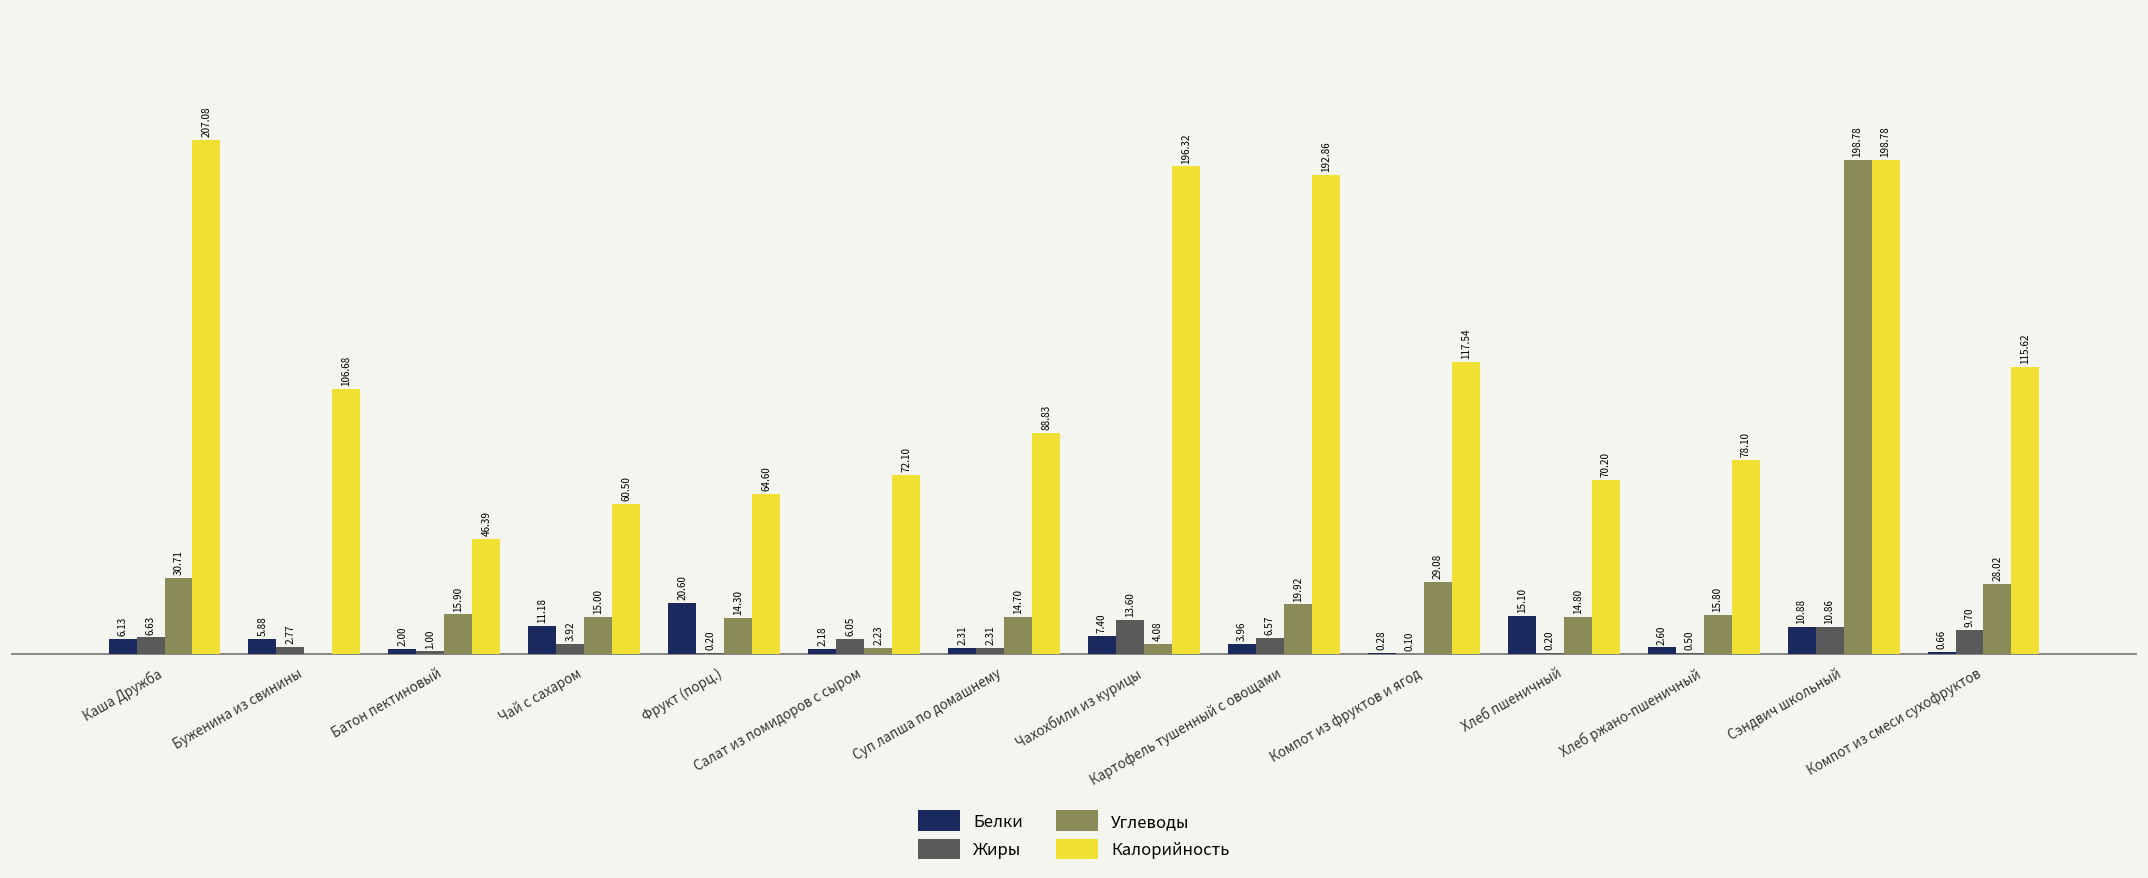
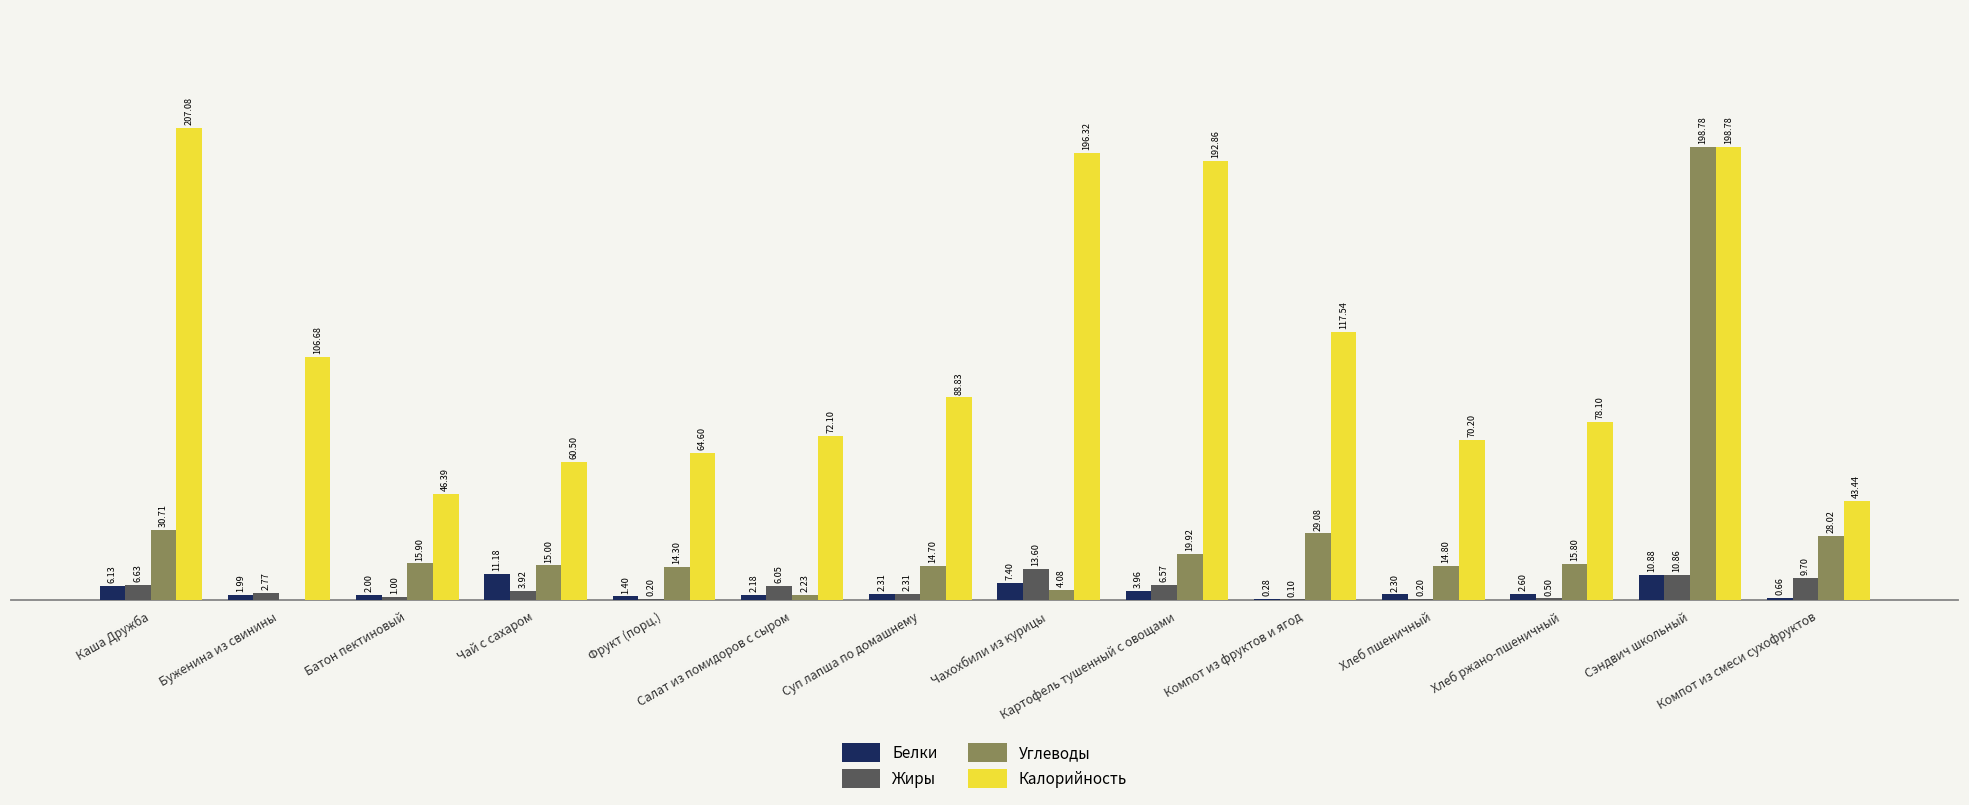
Белки, Буженина из свинины: 5.88 -> 1.99
Белки, Фрукт (порц.): 20.60 -> 1.40
Белки, Хлеб пшеничный: 15.10 -> 2.30
Калорийность, Компот из смеси сухофруктов: 115.62 -> 43.44
